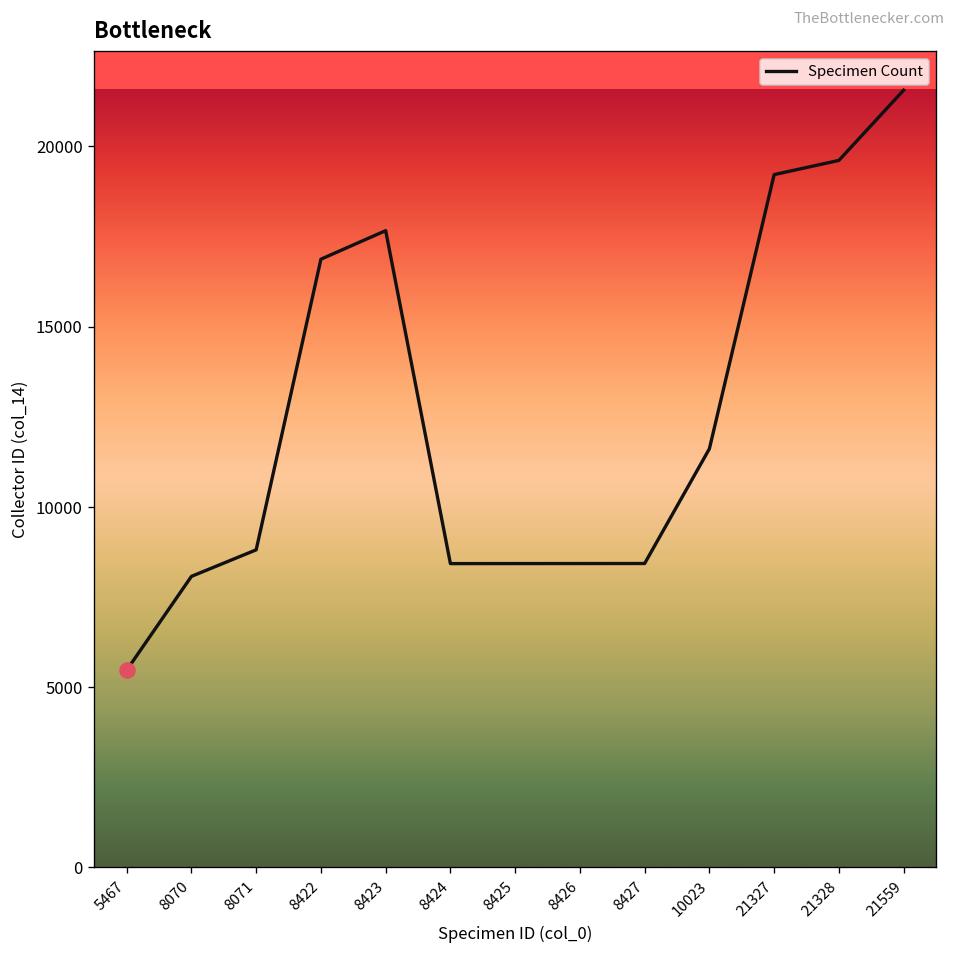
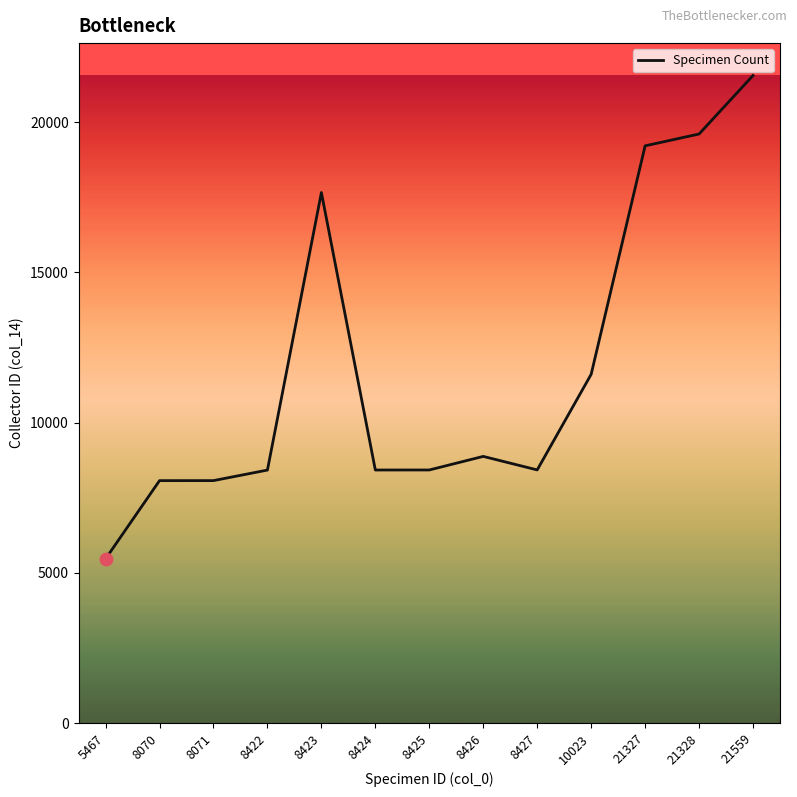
Specimen Count, 8071: 8800 -> 8100
Specimen Count, 8422: 16900 -> 8400
Specimen Count, 8426: 8400 -> 8900
